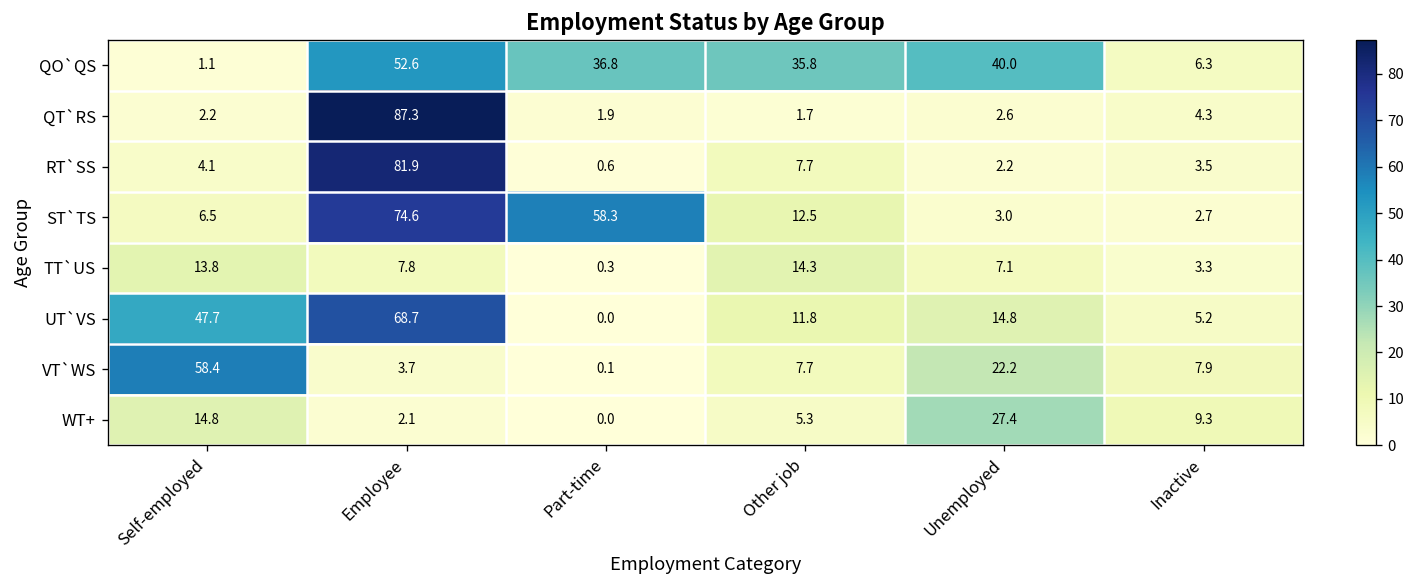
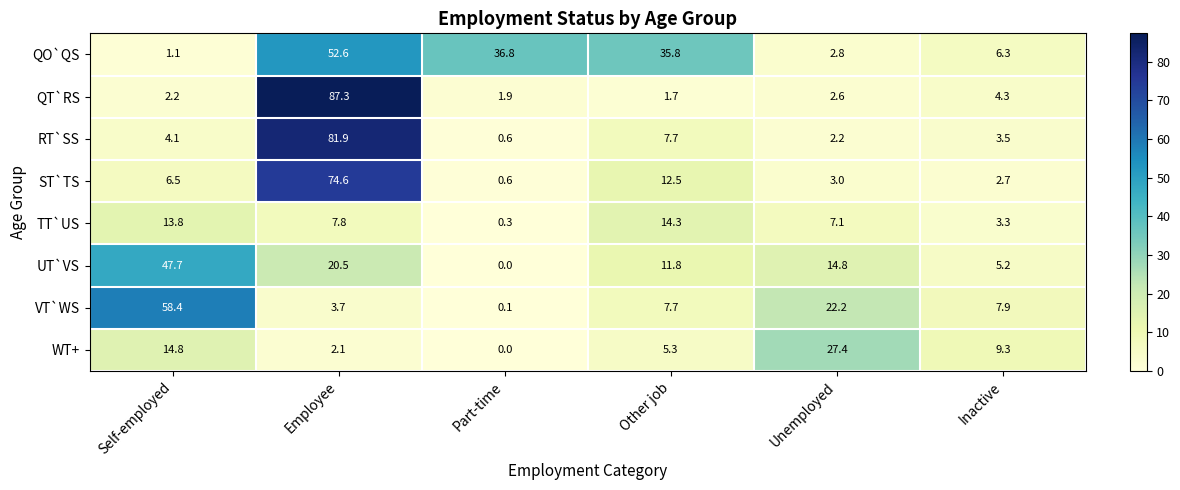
QO`QS, Unemployed: 40.0 -> 2.8
ST`TS, Part-time: 58.3 -> 0.6
UT`VS, Employee: 68.7 -> 20.5
